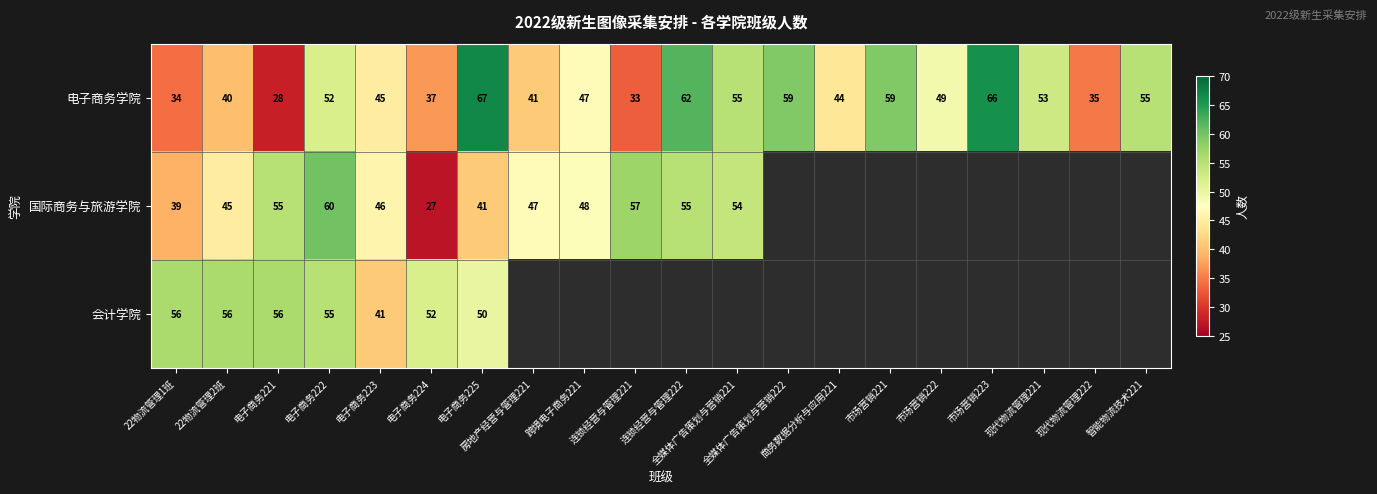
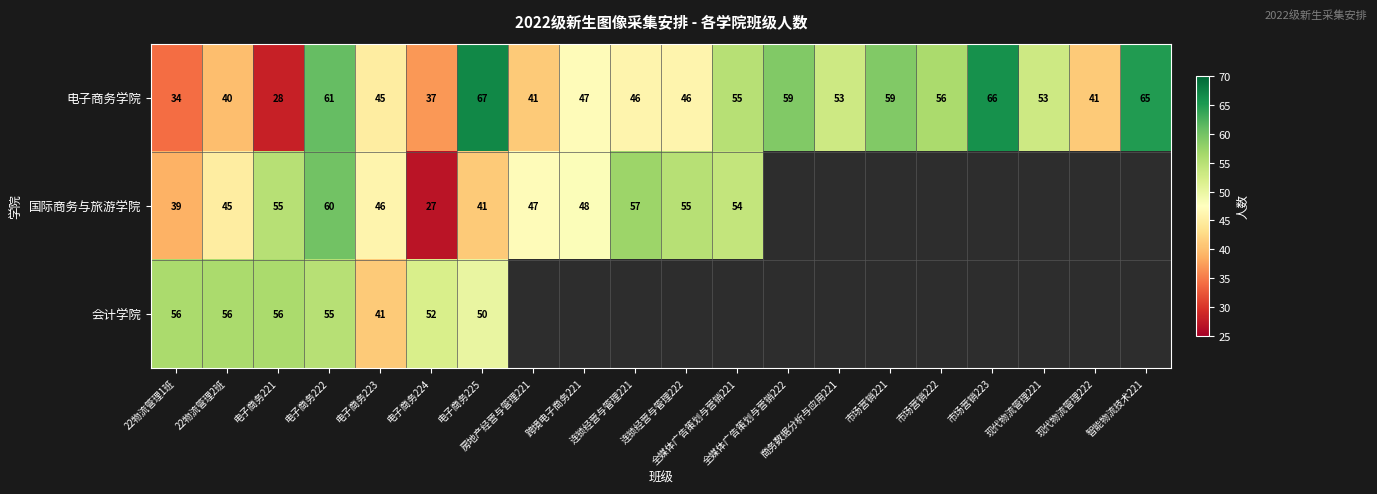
电子商务学院, 电子商务222: 52 -> 61
电子商务学院, 连锁经营与管理221: 33 -> 46
电子商务学院, 连锁经营与管理222: 62 -> 46
电子商务学院, 商务数据分析与应用221: 44 -> 53
电子商务学院, 市场营销222: 49 -> 56
电子商务学院, 现代物流管理222: 35 -> 41
电子商务学院, 智能物流技术221: 55 -> 65
